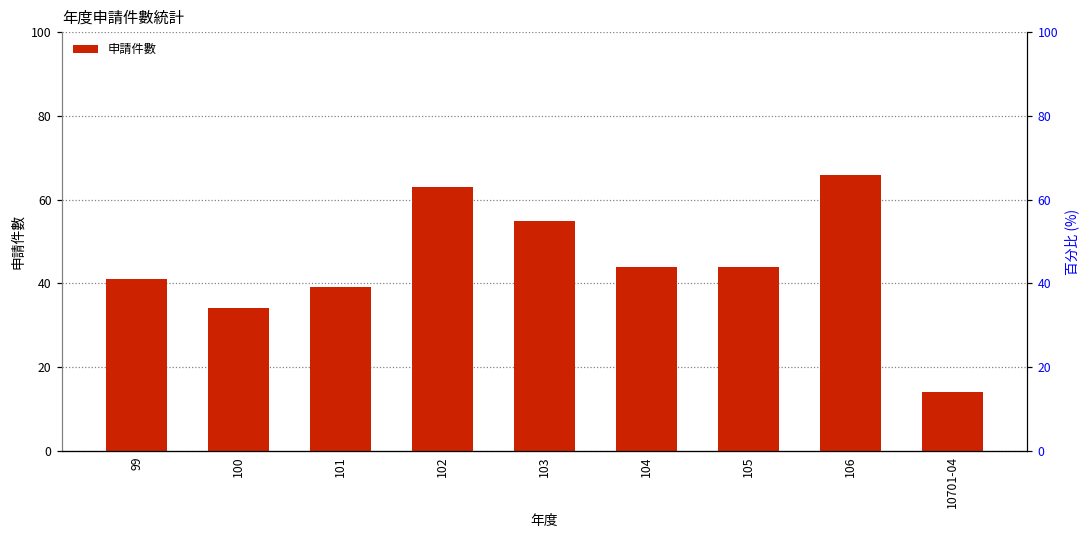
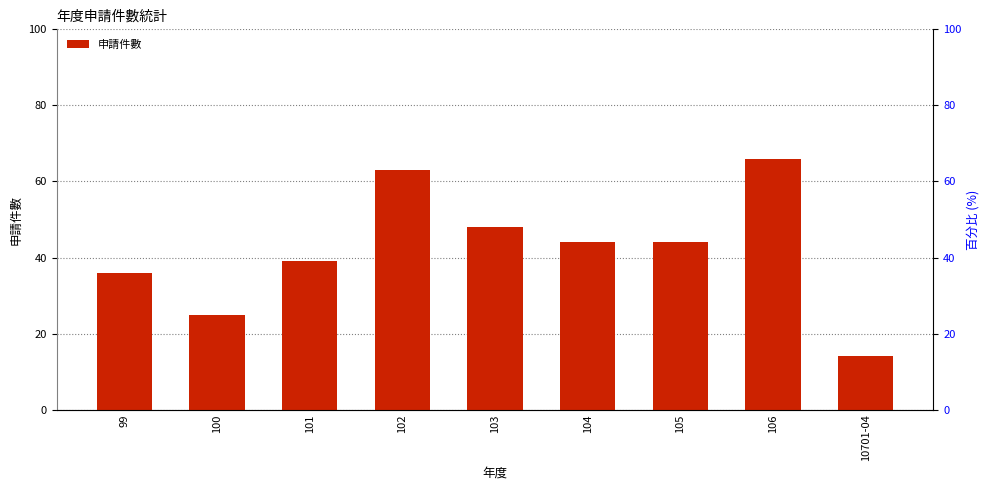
99: 41 -> 36
100: 34 -> 25
103: 55 -> 48
